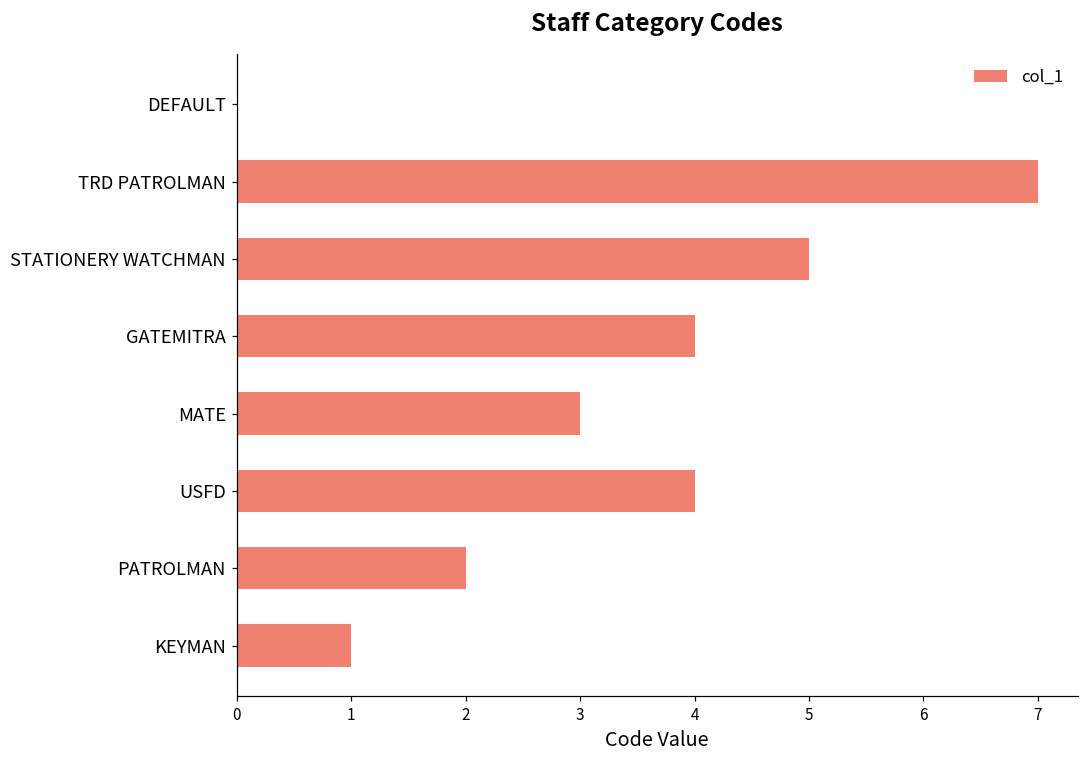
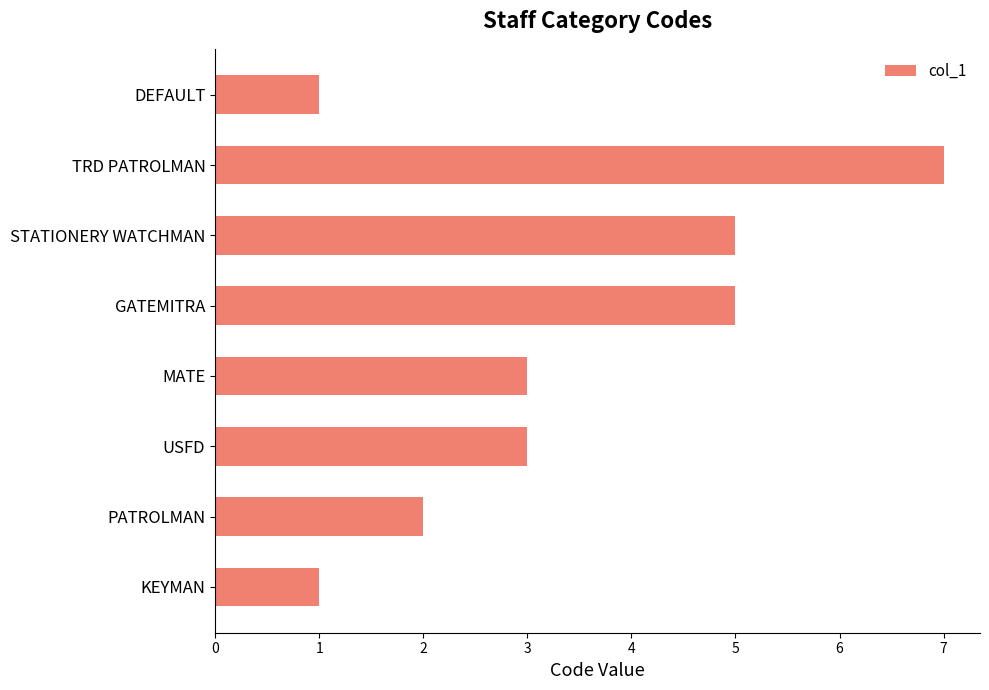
DEFAULT: 0 -> 1
GATEMITRA: 4 -> 5
USFD: 4 -> 3
